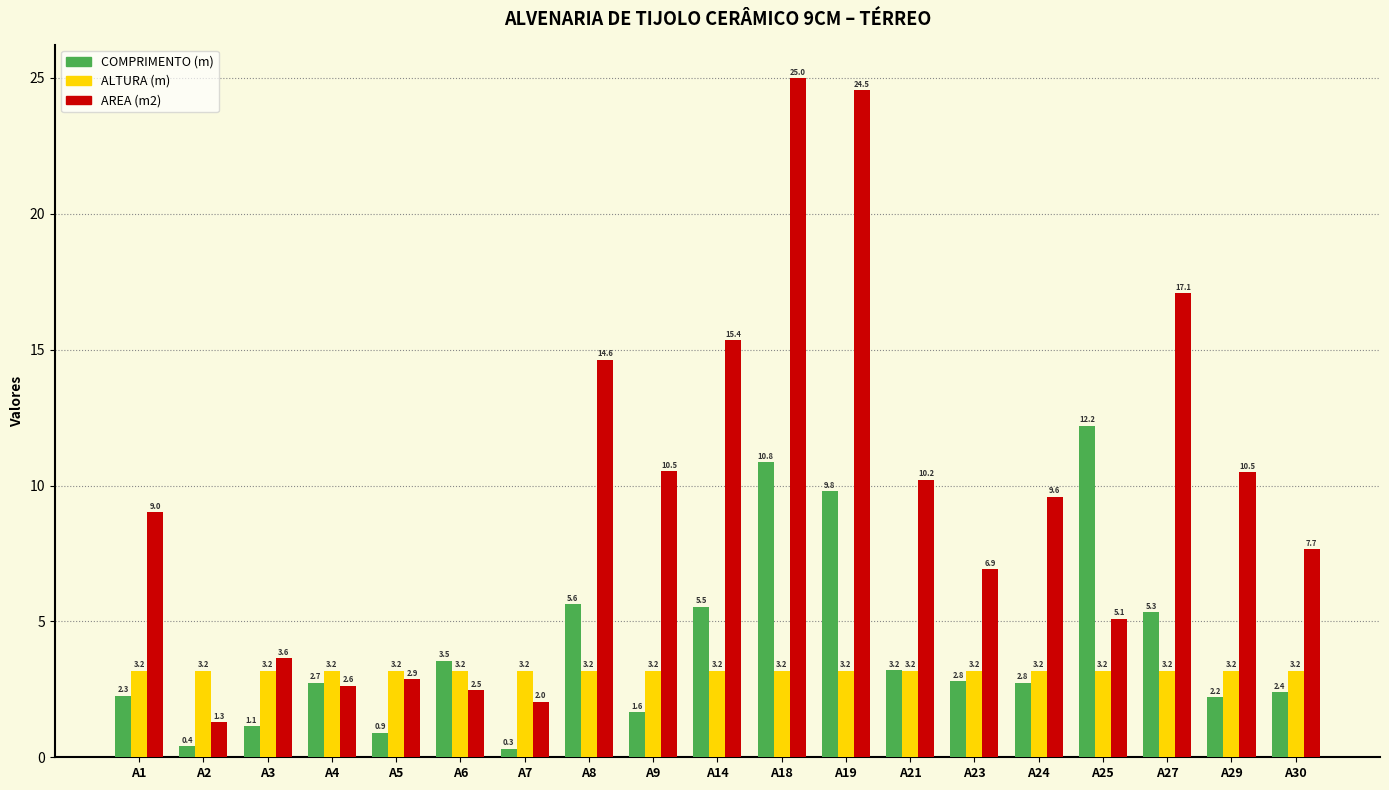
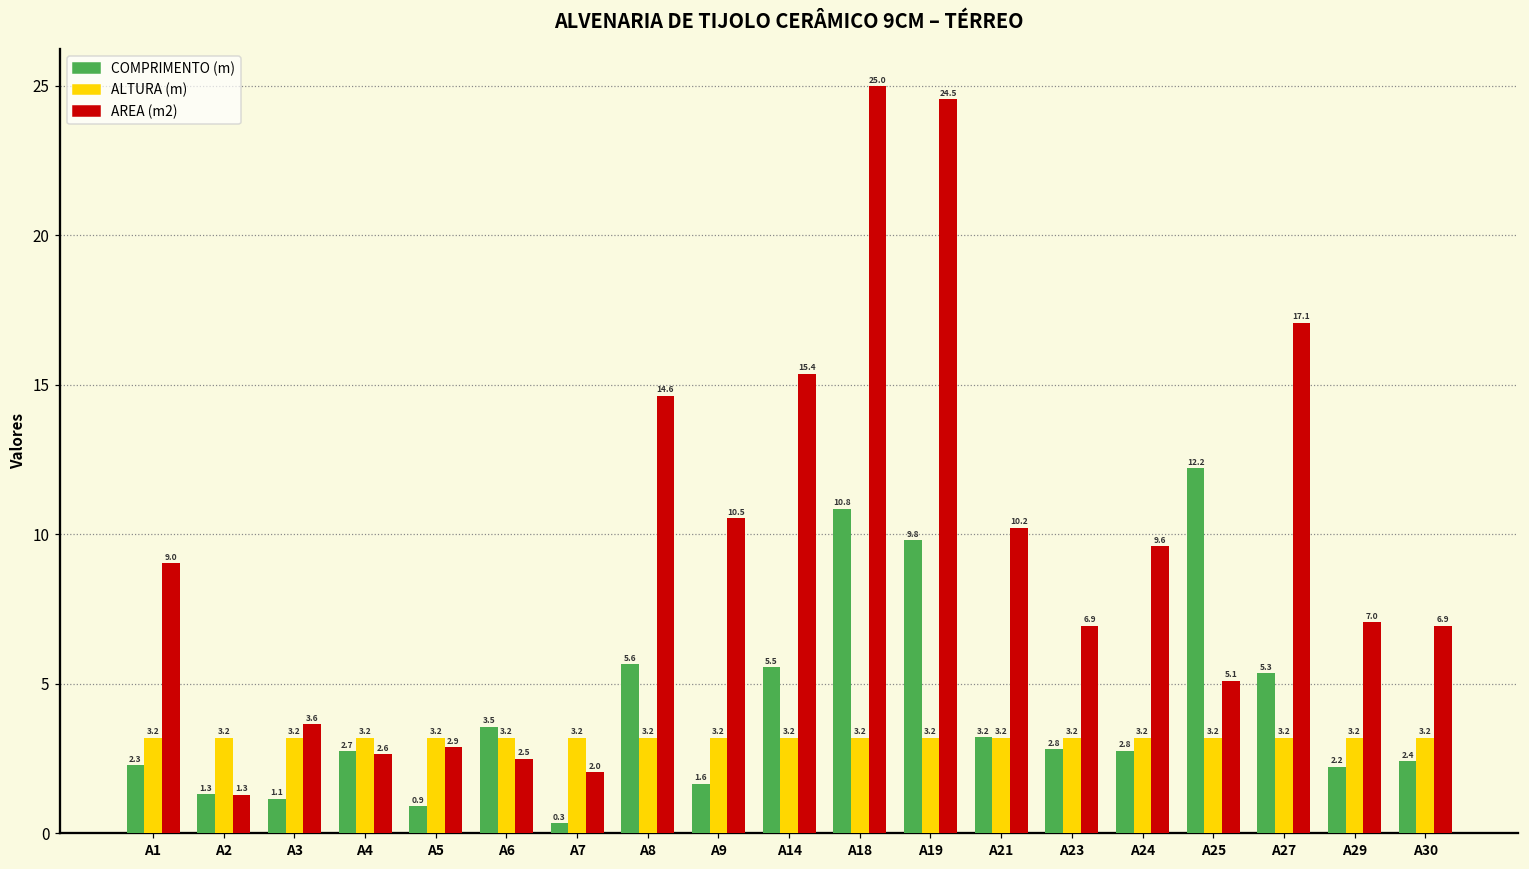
COMPRIMENTO (m), A2: 0.4 -> 1.3
AREA (m2), A29: 10.5 -> 7.0
AREA (m2), A30: 7.7 -> 6.9
